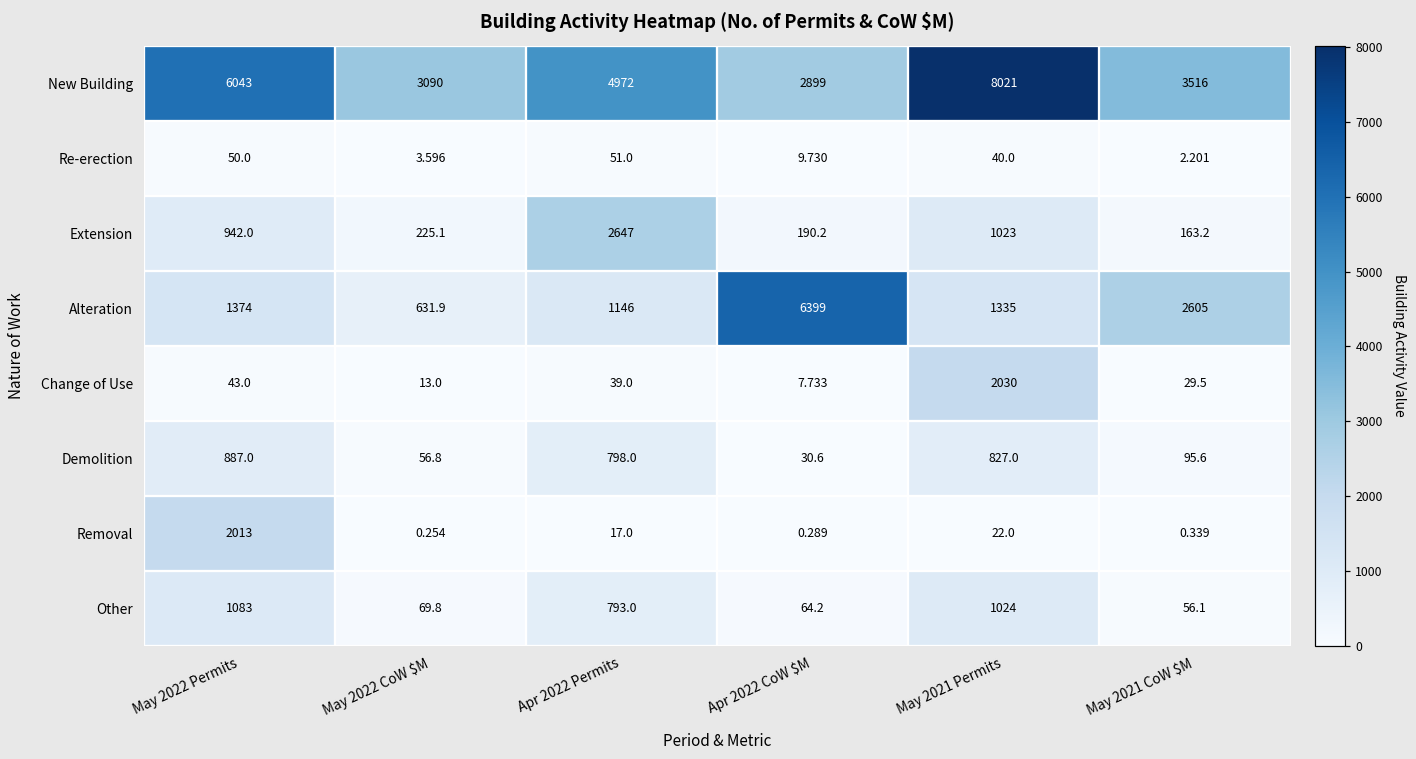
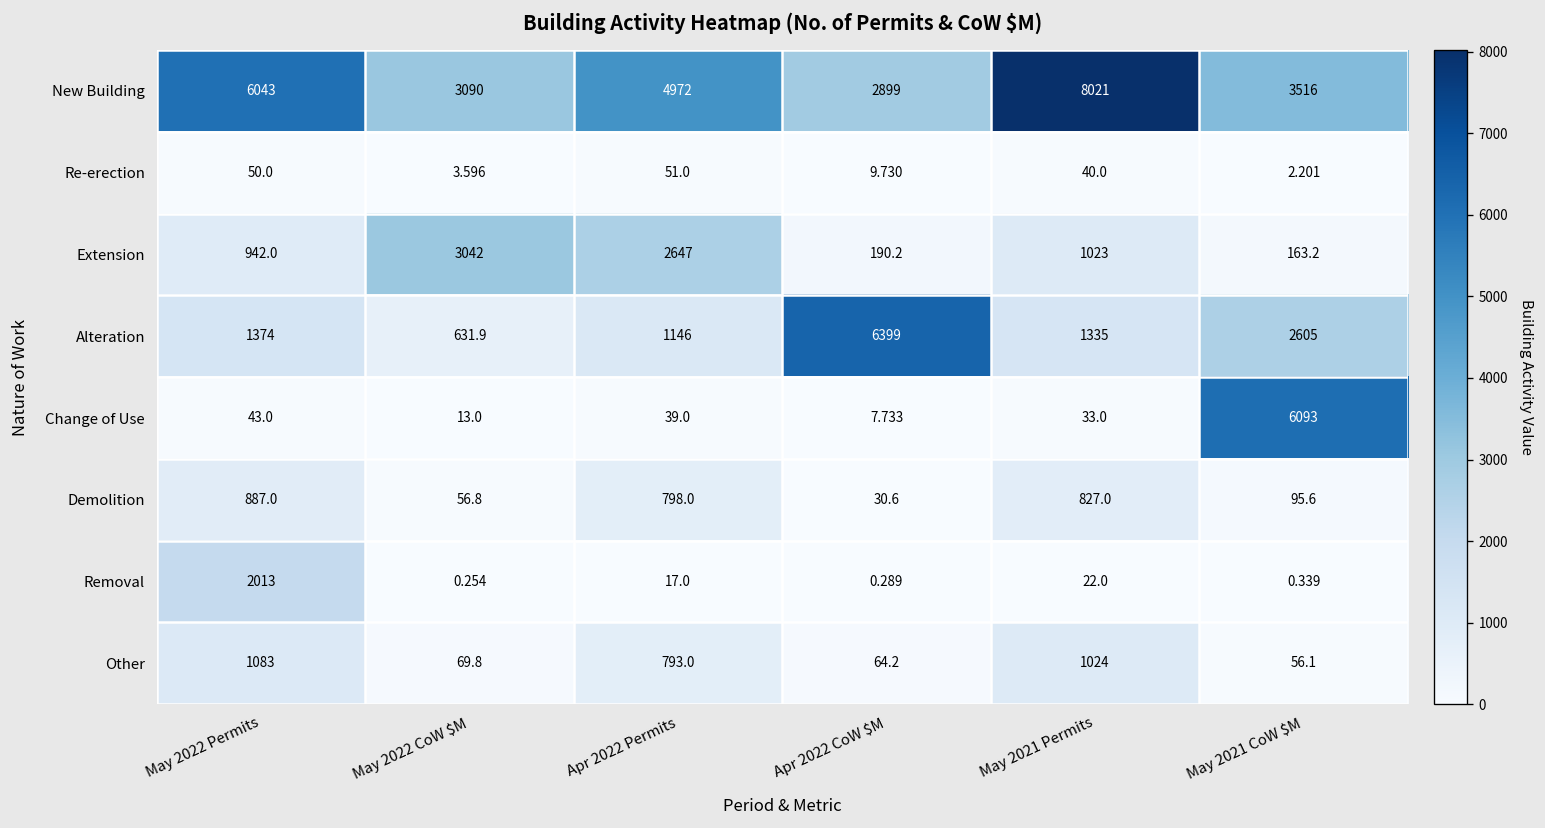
Extension, May 2022 CoW $M: 225.1 -> 3042
Change of Use, May 2021 Permits: 2030 -> 33.0
Change of Use, May 2021 CoW $M: 29.5 -> 6093
